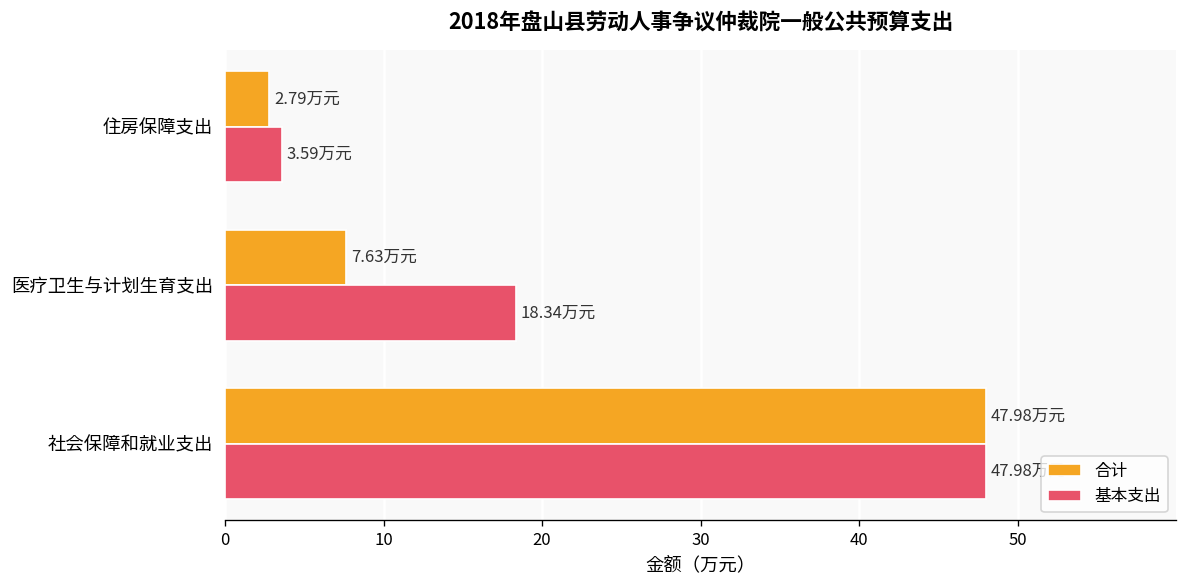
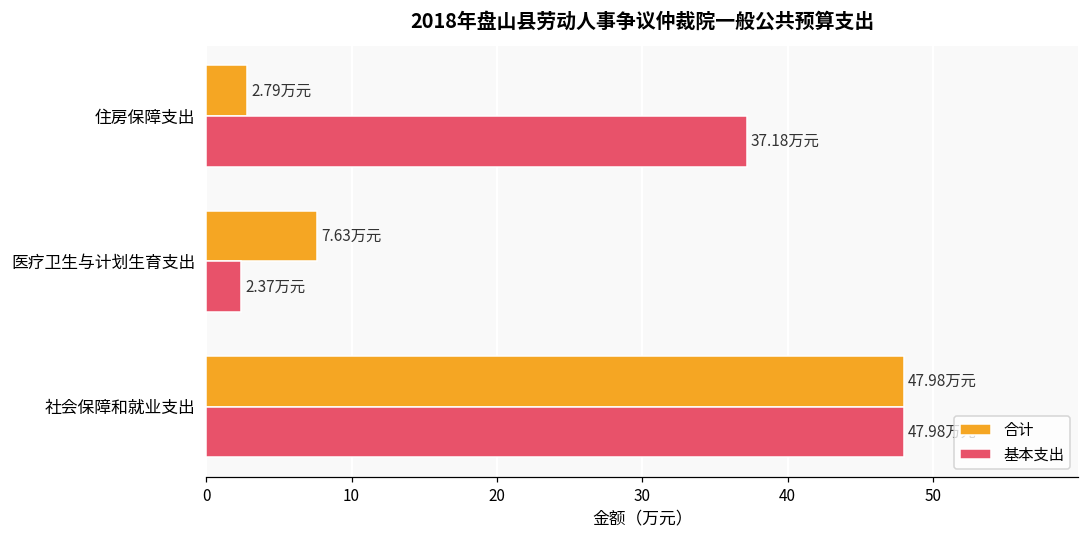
基本支出, 住房保障支出: 3.59 -> 37.18
基本支出, 医疗卫生与计划生育支出: 18.34 -> 2.37
